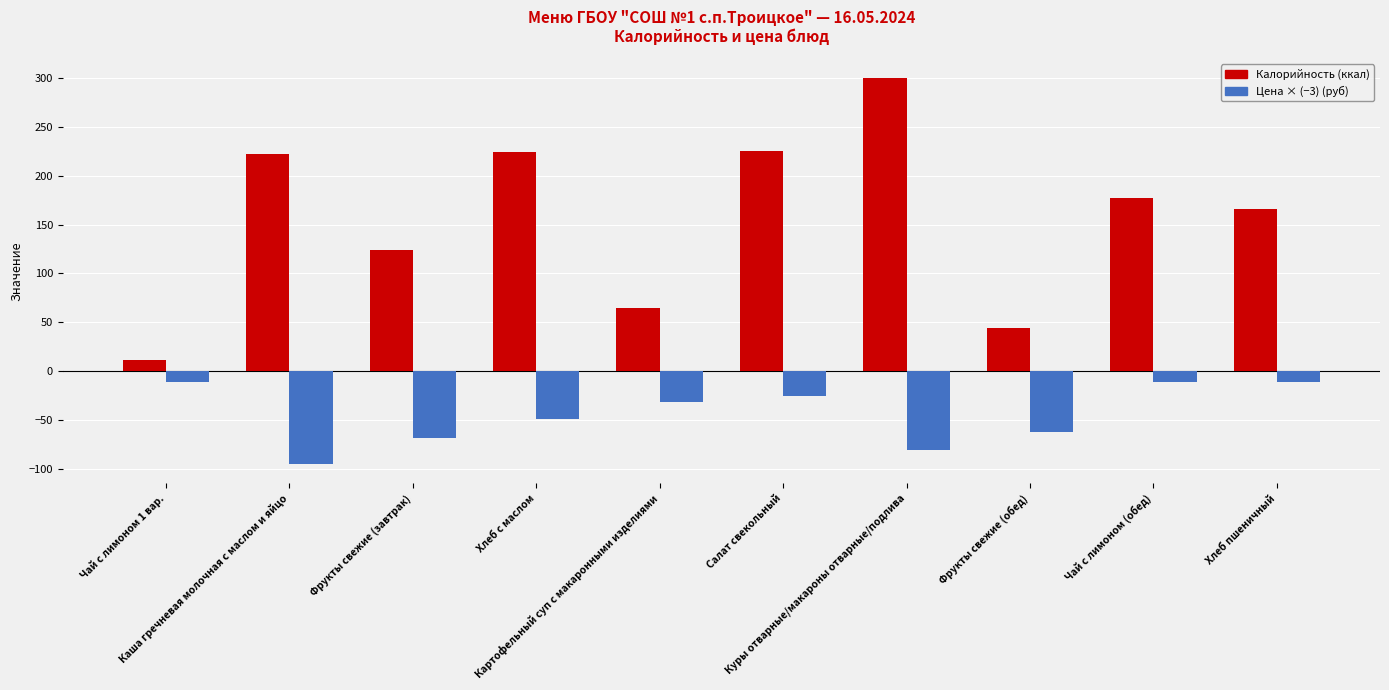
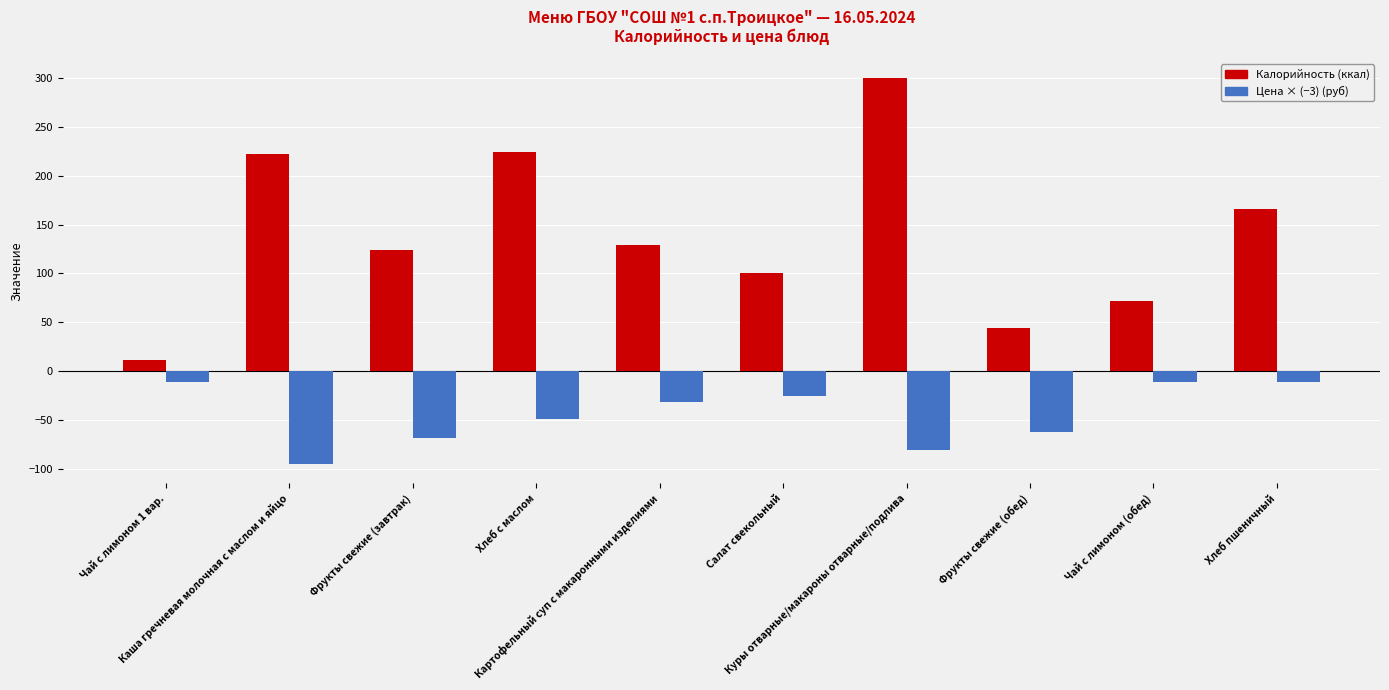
Калорийность (ккал), Картофельный суп с макаронными изделиями: 70 -> 130
Калорийность (ккал), Салат свекольный: 230 -> 100
Калорийность (ккал), Чай с лимоном (обед): 180 -> 70
